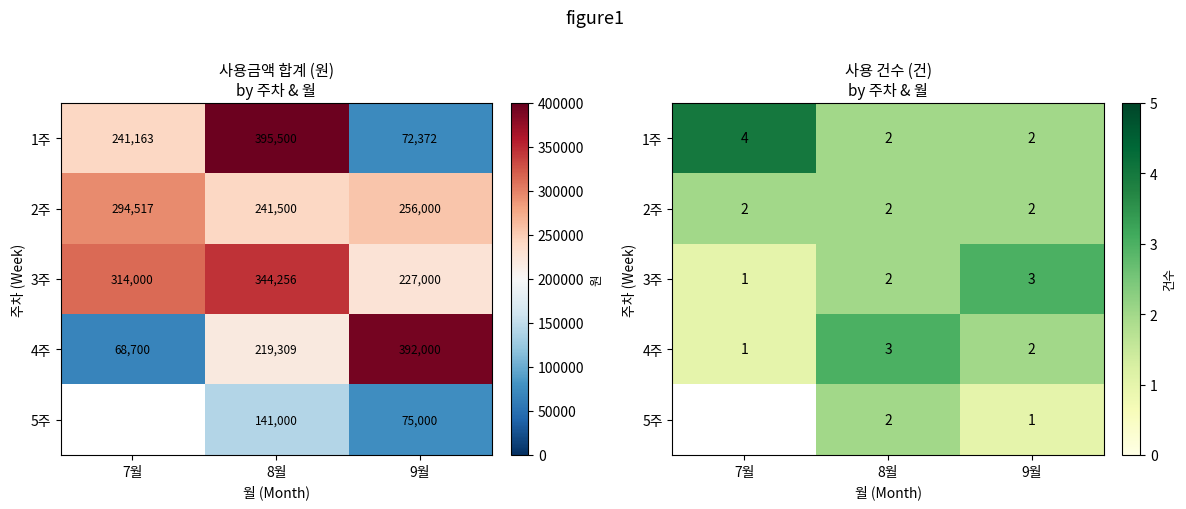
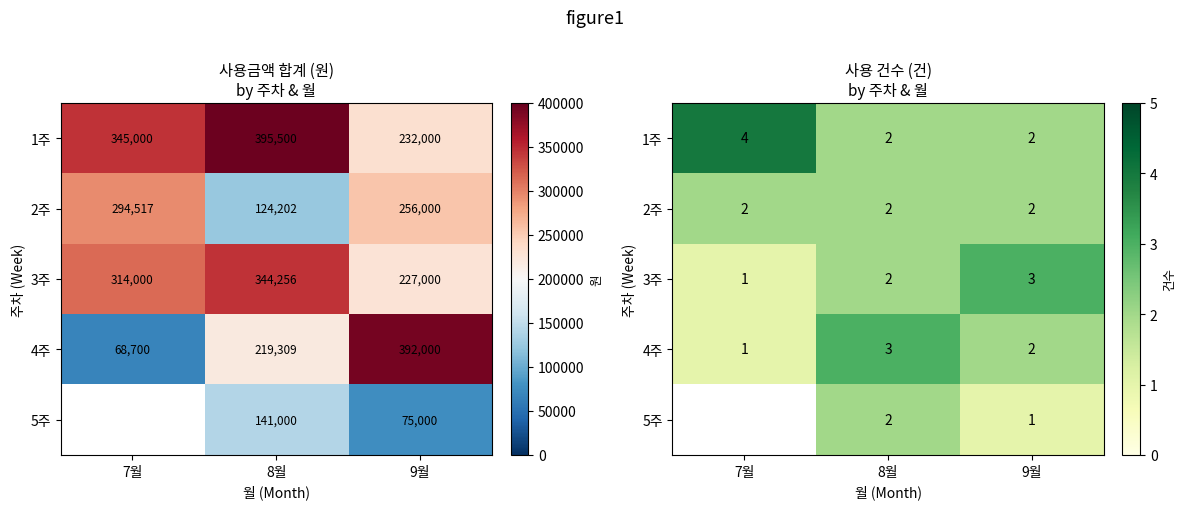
사용금액 합계 (원) by 주차 & 월, 1주, 7월: 241,163 -> 345,000
사용금액 합계 (원) by 주차 & 월, 1주, 9월: 72,372 -> 232,000
사용금액 합계 (원) by 주차 & 월, 2주, 8월: 241,500 -> 124,202
